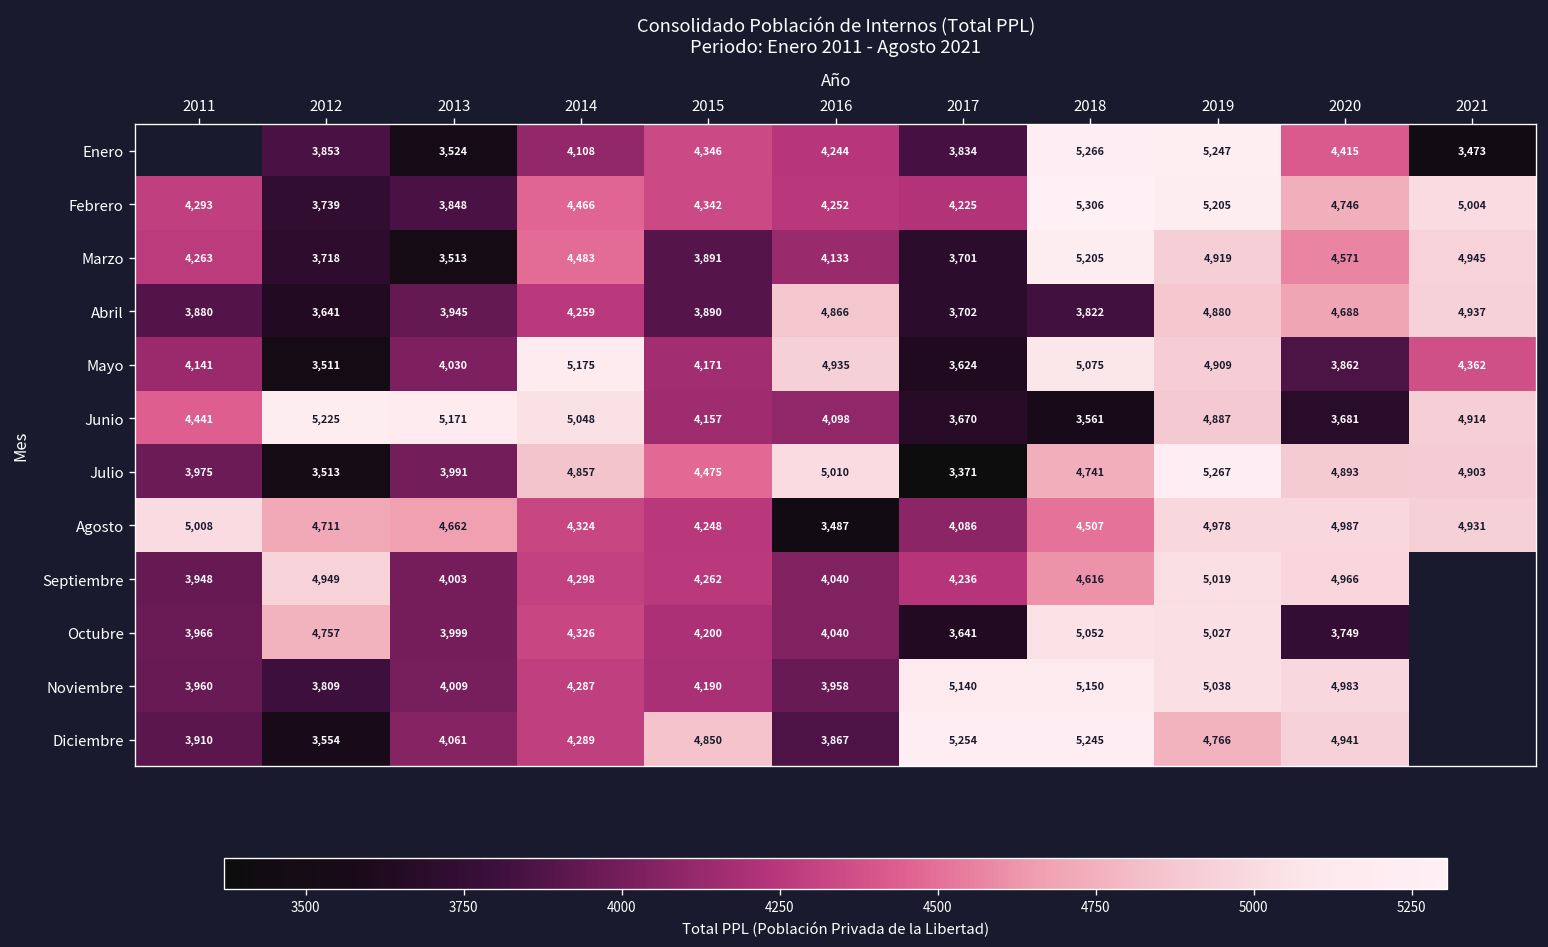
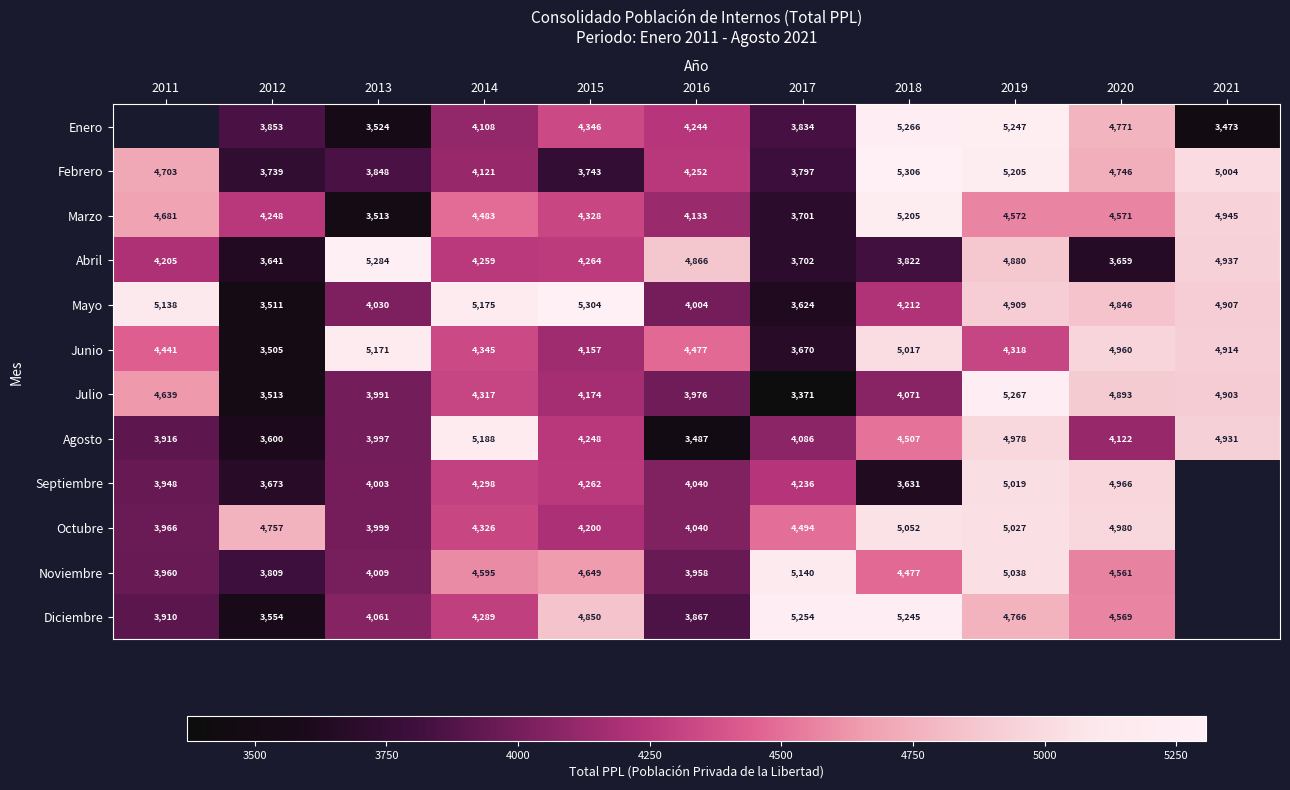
Enero, 2020: 4,415 -> 4,771
Febrero, 2011: 4,293 -> 4,703
Febrero, 2014: 4,466 -> 4,121
Febrero, 2015: 4,342 -> 3,743
Febrero, 2017: 4,225 -> 3,797
Marzo, 2011: 4,263 -> 4,681
Marzo, 2012: 3,718 -> 4,248
Marzo, 2015: 3,891 -> 4,328
Marzo, 2019: 4,919 -> 4,572
Abril, 2011: 3,880 -> 4,205
Abril, 2013: 3,945 -> 5,284
Abril, 2015: 3,890 -> 4,264
Abril, 2020: 4,688 -> 3,659
Mayo, 2011: 4,141 -> 5,138
Mayo, 2015: 4,171 -> 5,304
Mayo, 2016: 4,935 -> 4,004
Mayo, 2018: 5,075 -> 4,212
Mayo, 2020: 3,862 -> 4,846
Mayo, 2021: 4,362 -> 4,907
Junio, 2012: 5,225 -> 3,505
Junio, 2014: 5,048 -> 4,345
Junio, 2016: 4,098 -> 4,477
Junio, 2018: 3,561 -> 5,017
Junio, 2019: 4,887 -> 4,318
Junio, 2020: 3,681 -> 4,960
Julio, 2011: 3,975 -> 4,639
Julio, 2014: 4,857 -> 4,317
Julio, 2015: 4,475 -> 4,174
Julio, 2016: 5,010 -> 3,976
Julio, 2018: 4,741 -> 4,071
Agosto, 2011: 5,008 -> 3,916
Agosto, 2012: 4,711 -> 3,600
Agosto, 2013: 4,662 -> 3,997
Agosto, 2014: 4,324 -> 5,188
Agosto, 2020: 4,987 -> 4,122
Septiembre, 2012: 4,949 -> 3,673
Septiembre, 2018: 4,616 -> 3,631
Octubre, 2017: 3,641 -> 4,494
Octubre, 2020: 3,749 -> 4,980
Noviembre, 2014: 4,287 -> 4,595
Noviembre, 2015: 4,190 -> 4,649
Noviembre, 2018: 5,150 -> 4,477
Noviembre, 2020: 4,983 -> 4,561
Diciembre, 2020: 4,941 -> 4,569
